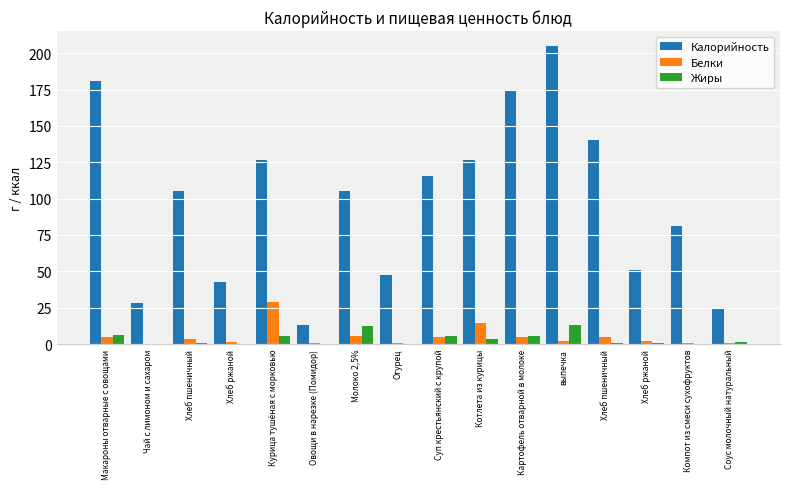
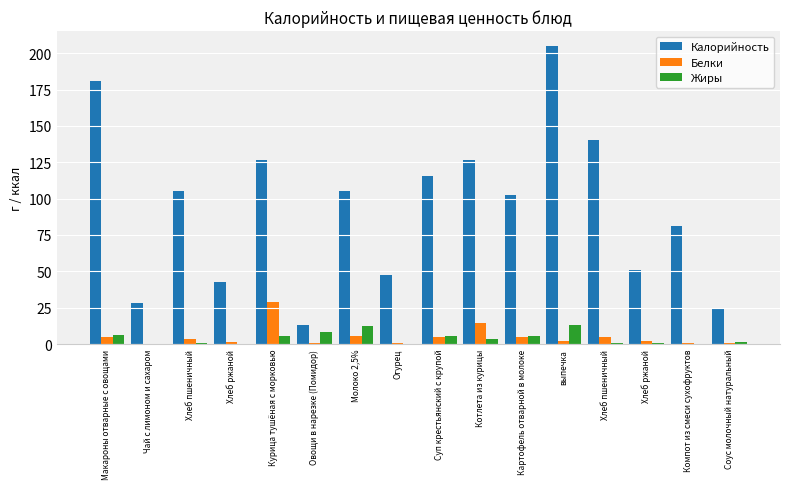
Жиры, Овощи в нарезке (Помидор): 0 -> 8
Калорийность, Картофель отварной в молоке: 174 -> 103
